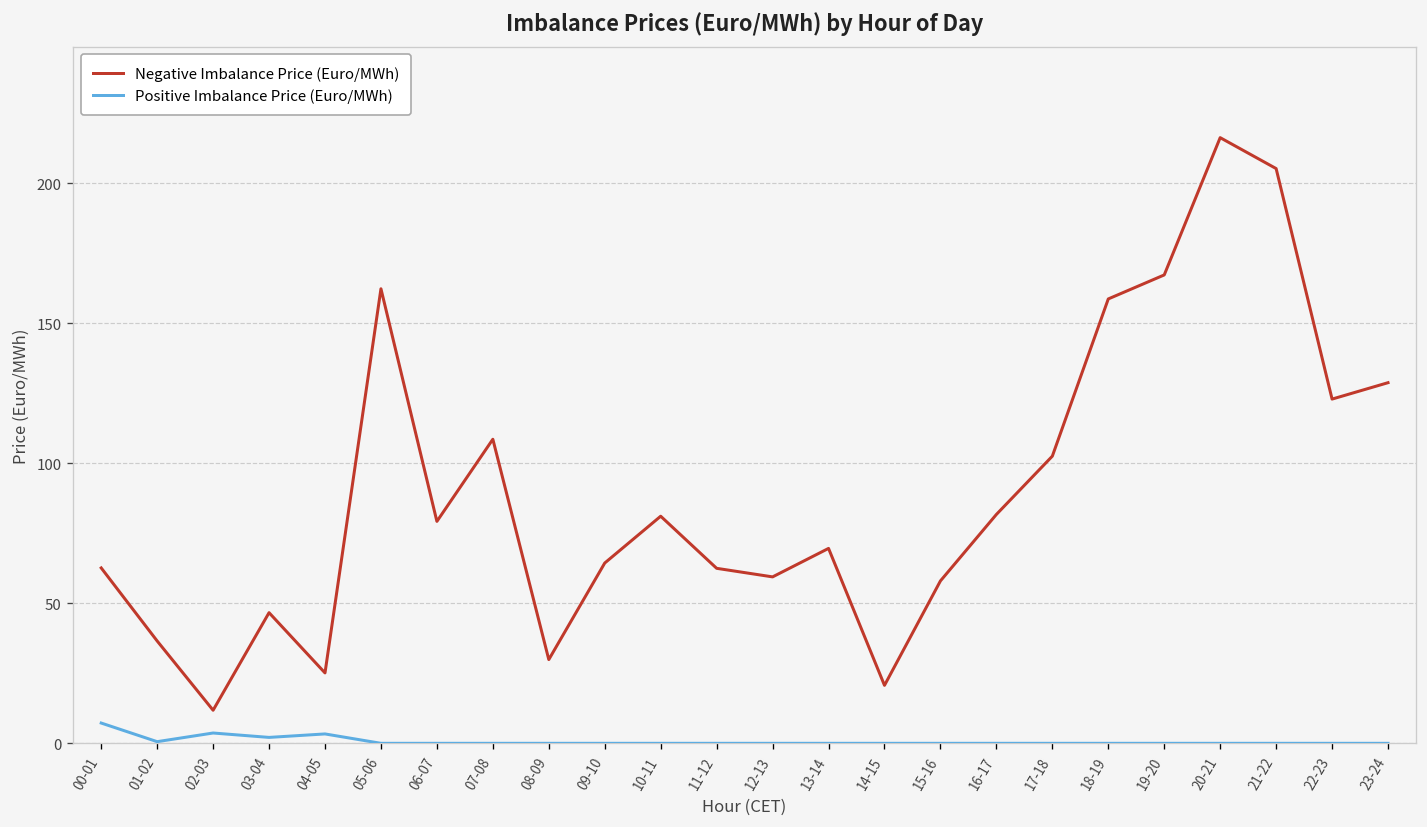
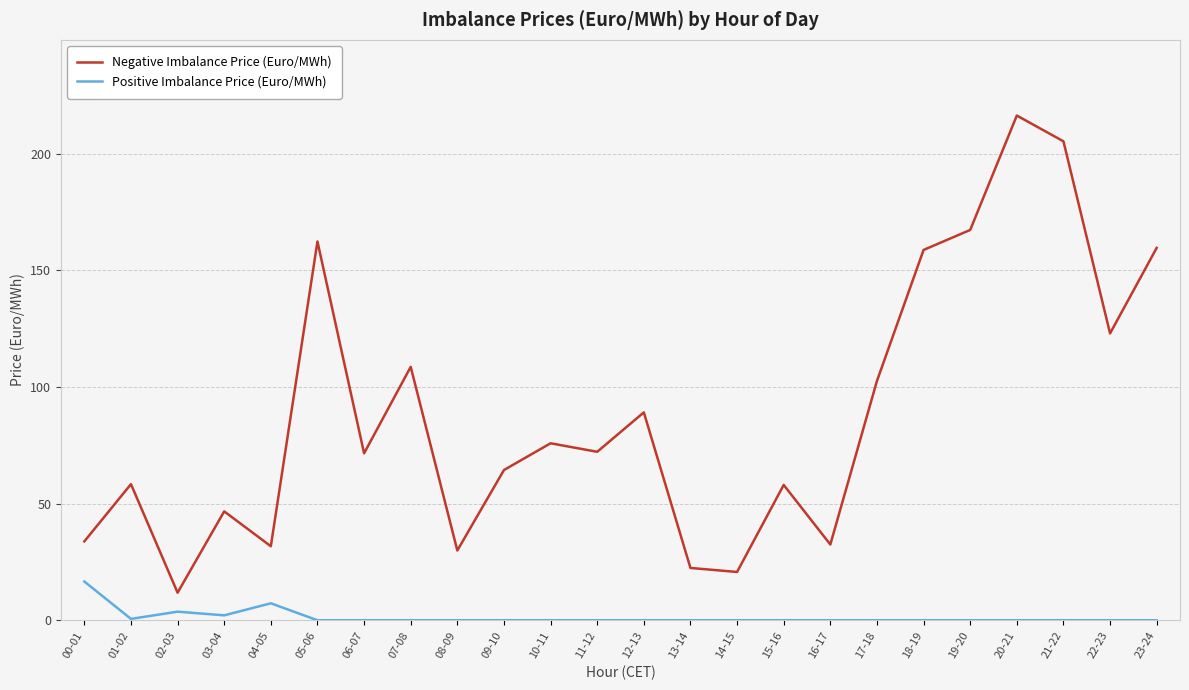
Negative Imbalance Price (Euro/MWh), 00-01: 63 -> 34
Positive Imbalance Price (Euro/MWh), 00-01: 7 -> 17
Negative Imbalance Price (Euro/MWh), 01-02: 37 -> 58
Negative Imbalance Price (Euro/MWh), 04-05: 25 -> 32
Positive Imbalance Price (Euro/MWh), 04-05: 3 -> 7
Negative Imbalance Price (Euro/MWh), 06-07: 79 -> 72
Negative Imbalance Price (Euro/MWh), 10-11: 81 -> 76
Negative Imbalance Price (Euro/MWh), 11-12: 63 -> 72
Negative Imbalance Price (Euro/MWh), 12-13: 59 -> 89
Negative Imbalance Price (Euro/MWh), 13-14: 70 -> 22
Negative Imbalance Price (Euro/MWh), 16-17: 82 -> 32
Negative Imbalance Price (Euro/MWh), 23-24: 129 -> 160
